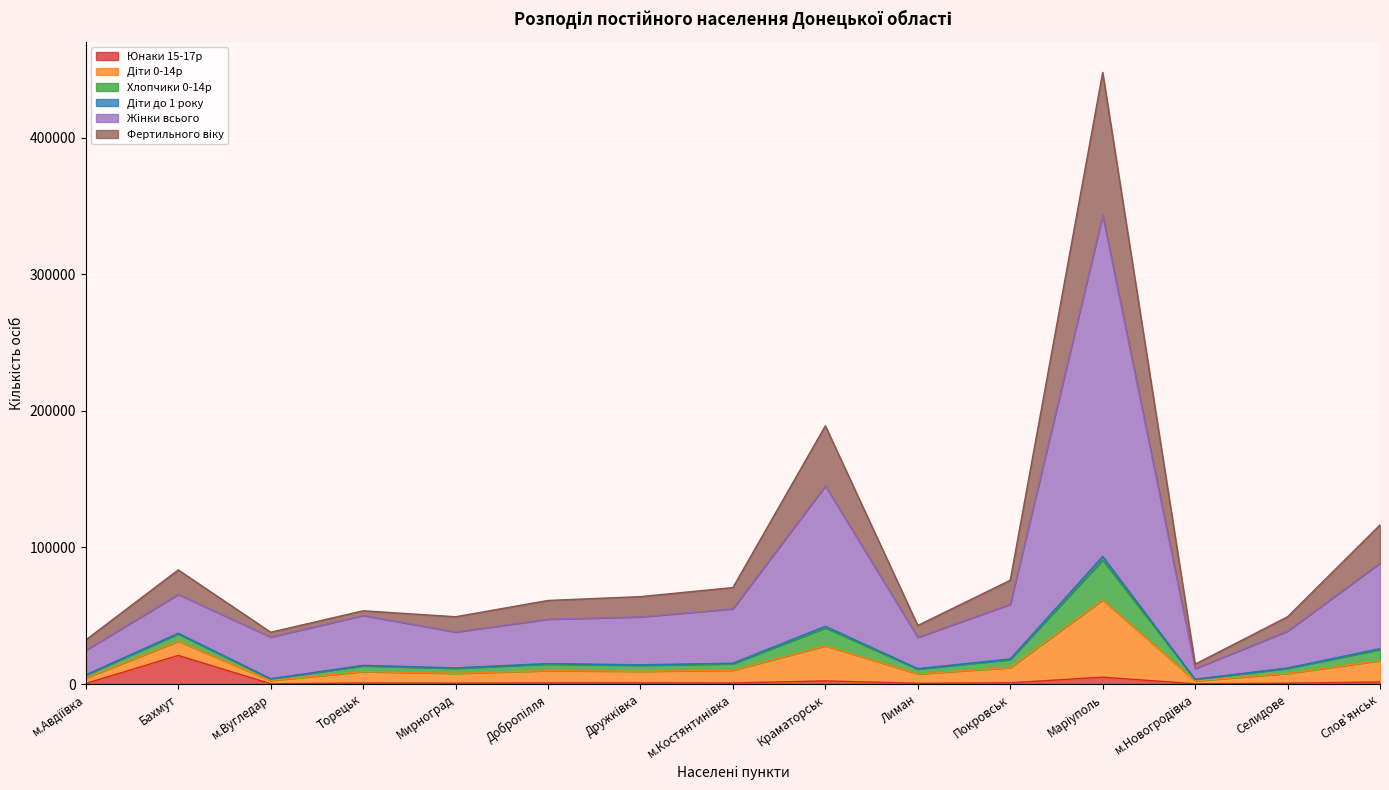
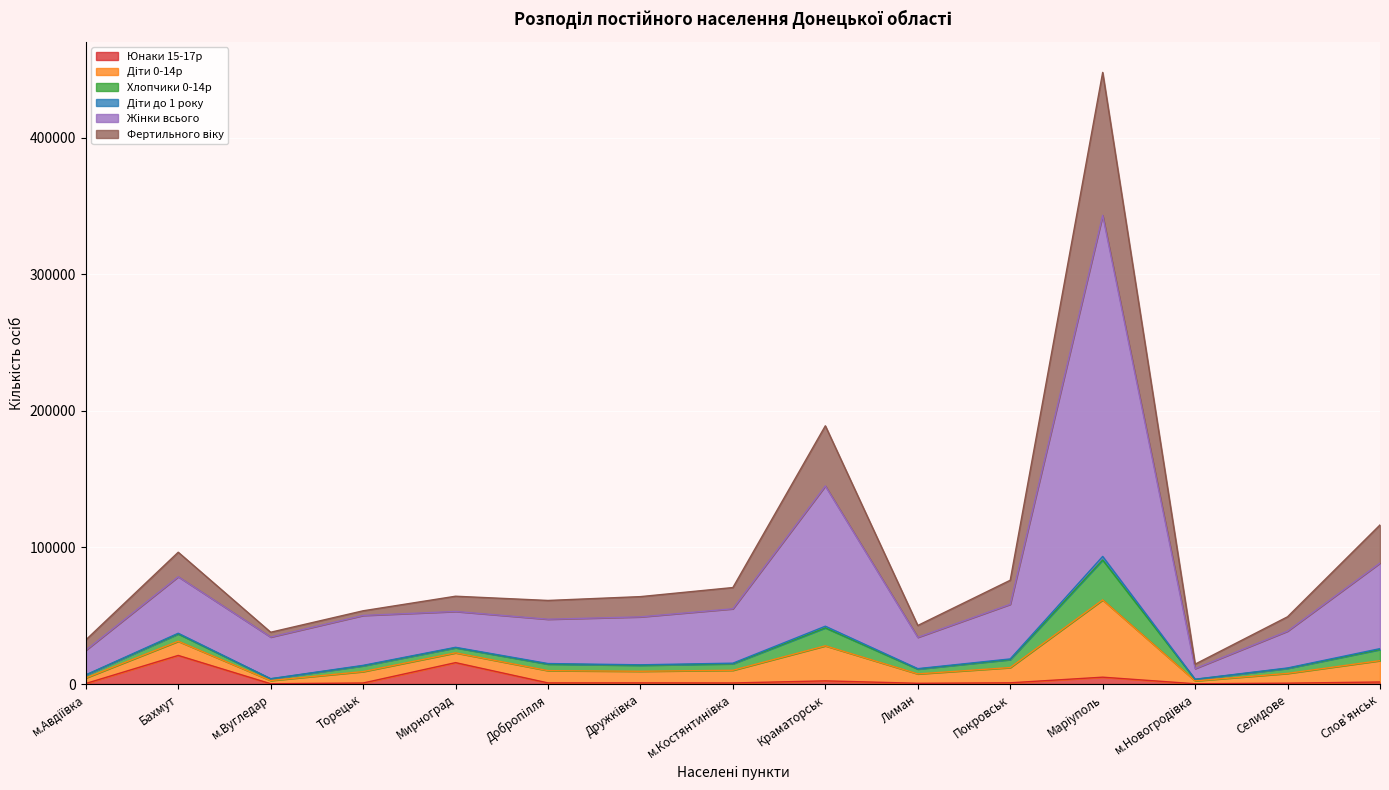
Жінки всього, Бахмут: 28000 -> 41000
Юнаки 15-17р, Мирноград: 1000 -> 16000
